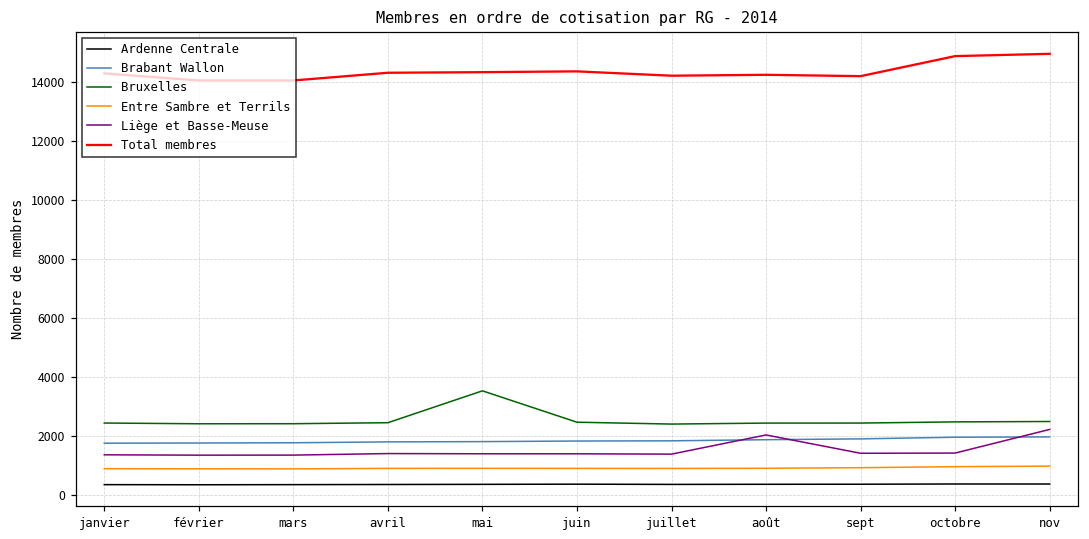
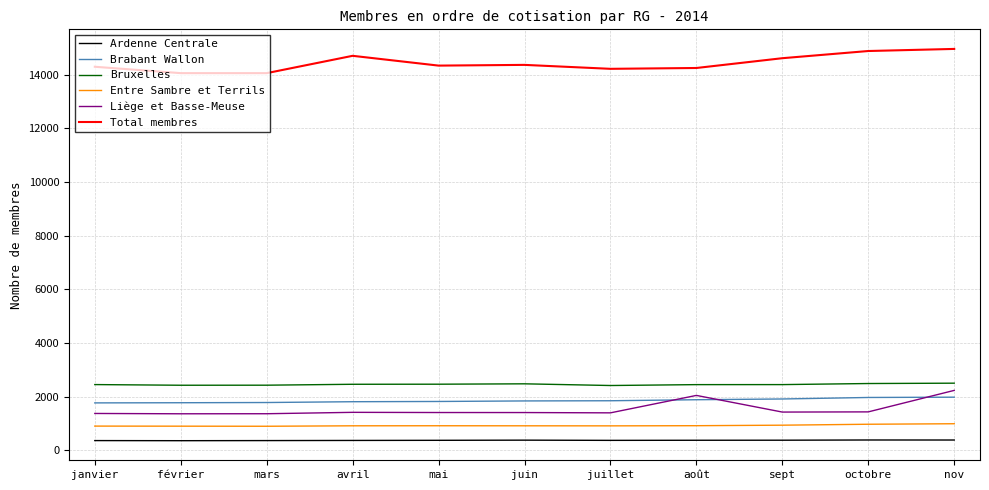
Total membres, avril: 14300 -> 14700
Bruxelles, mai: 3500 -> 2500
Total membres, sept: 14200 -> 14600
